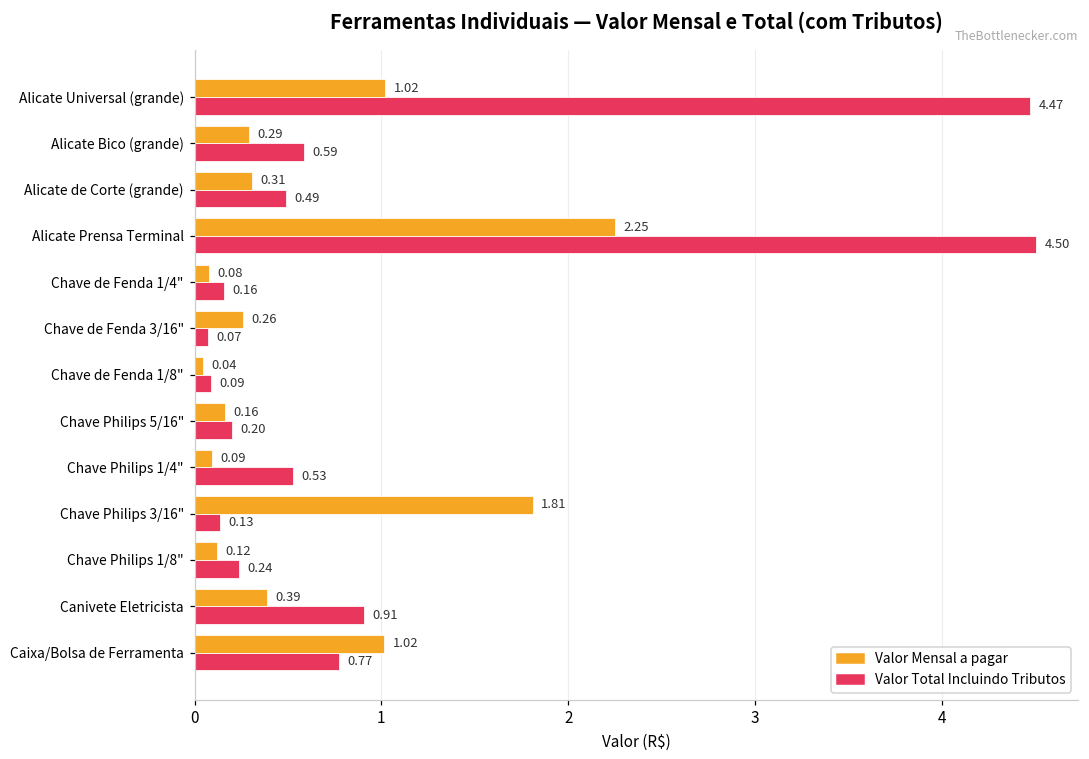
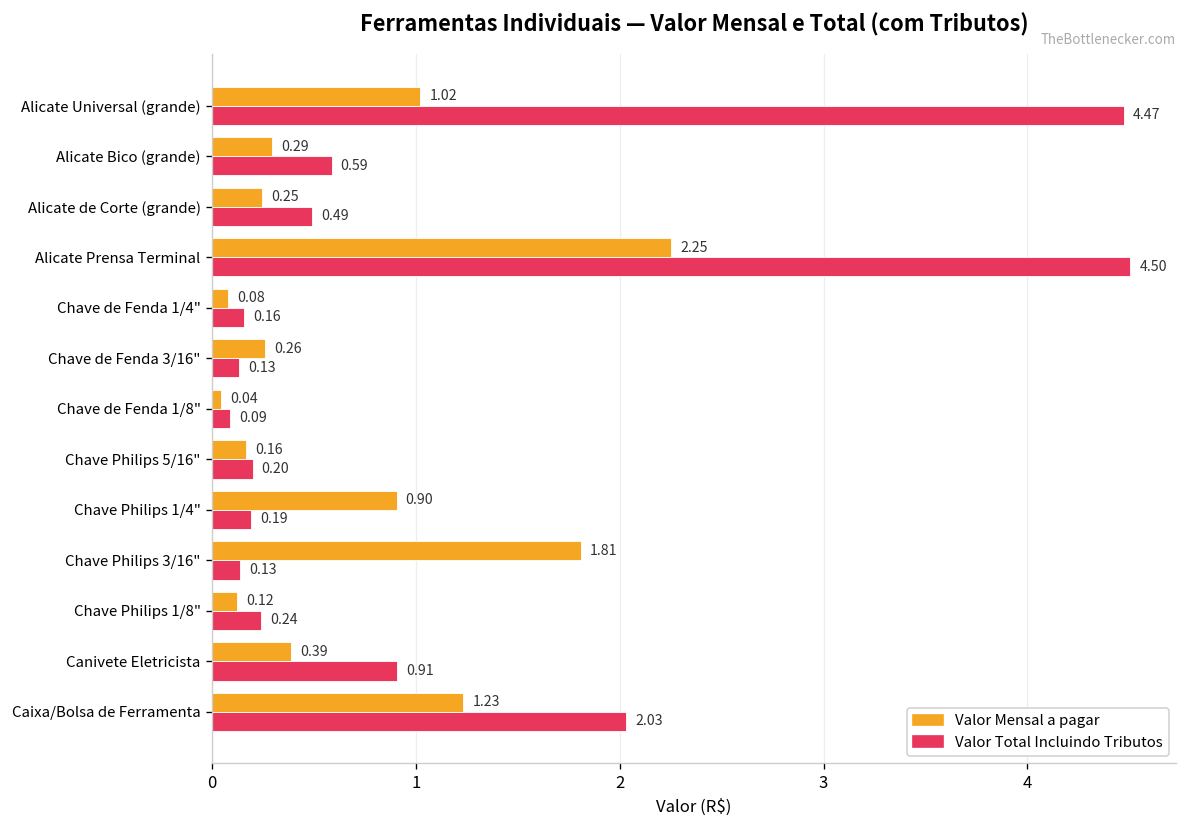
Valor Mensal a pagar, Alicate de Corte (grande): 0.31 -> 0.25
Valor Total Incluindo Tributos, Chave de Fenda 3/16": 0.07 -> 0.13
Valor Mensal a pagar, Chave Philips 1/4": 0.09 -> 0.90
Valor Total Incluindo Tributos, Chave Philips 1/4": 0.53 -> 0.19
Valor Mensal a pagar, Caixa/Bolsa de Ferramenta: 1.02 -> 1.23
Valor Total Incluindo Tributos, Caixa/Bolsa de Ferramenta: 0.77 -> 2.03
